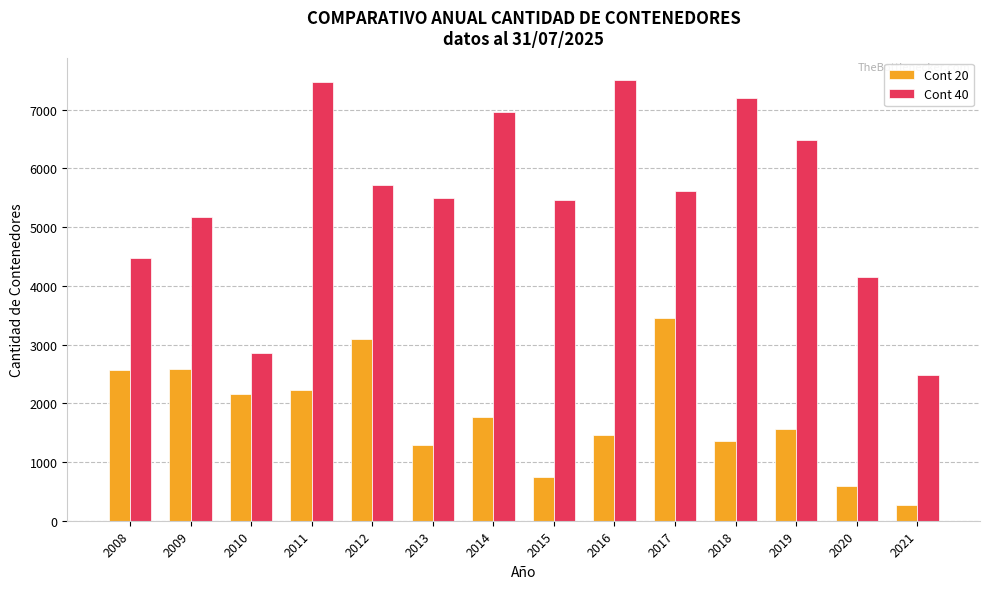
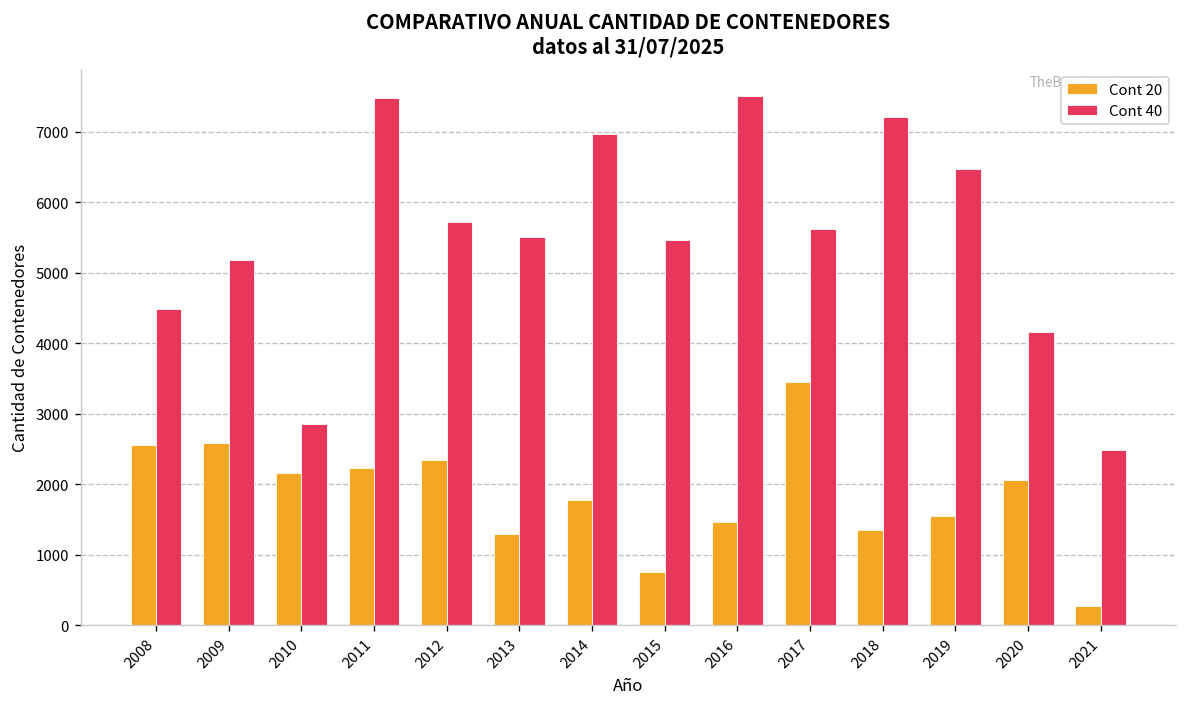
Cont 20, 2012: 3100 -> 2300
Cont 20, 2020: 600 -> 2100
